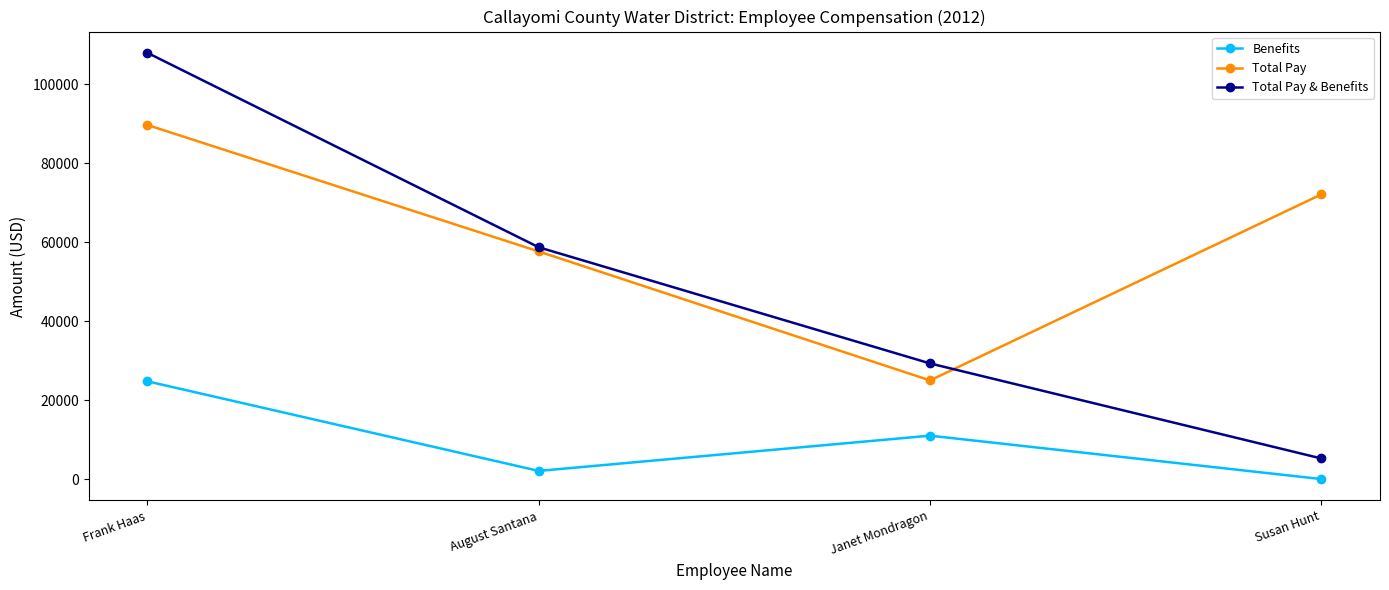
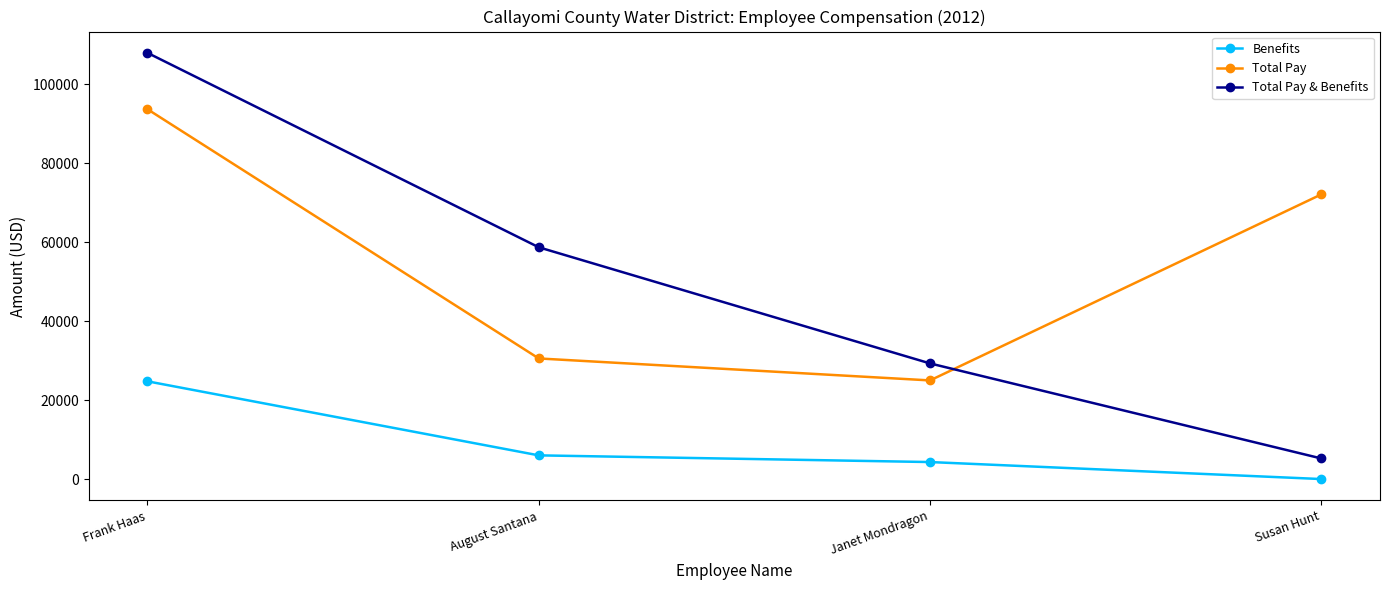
Total Pay, Frank Haas: 90000 -> 94000
Benefits, August Santana: 2000 -> 6000
Total Pay, August Santana: 58000 -> 31000
Benefits, Janet Mondragon: 11000 -> 4000
